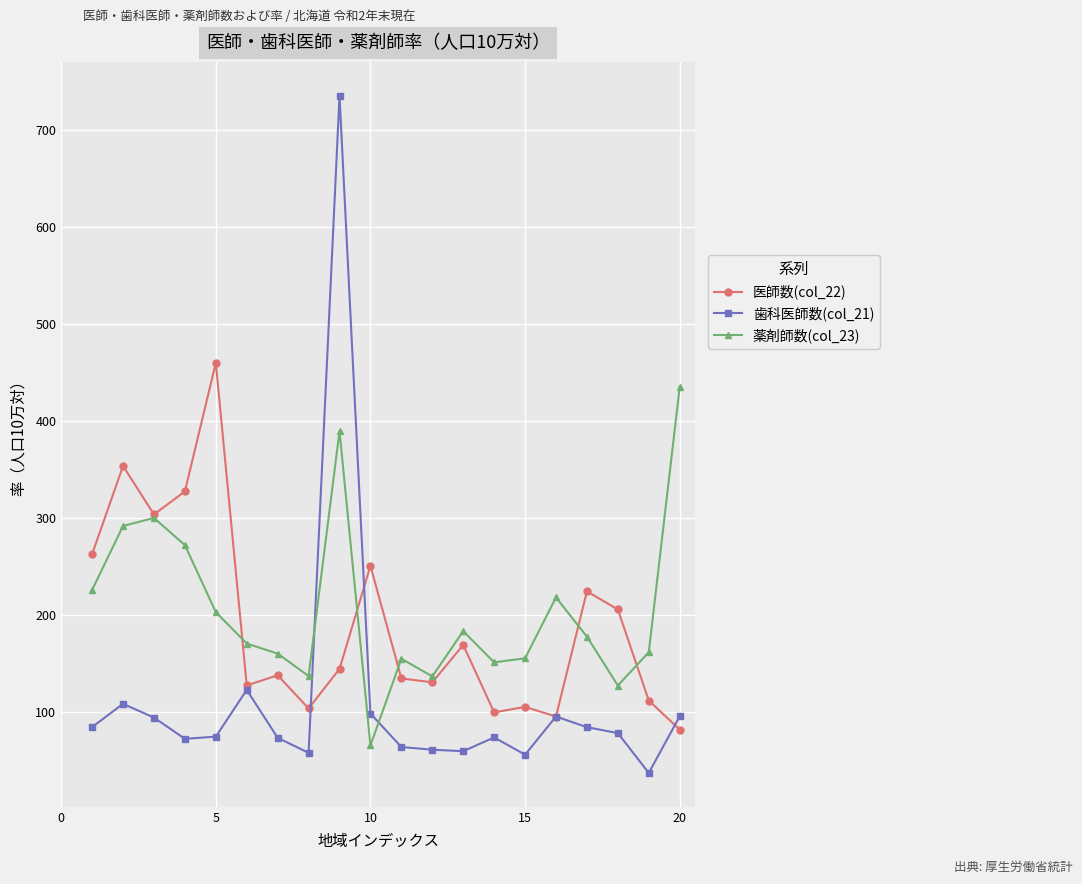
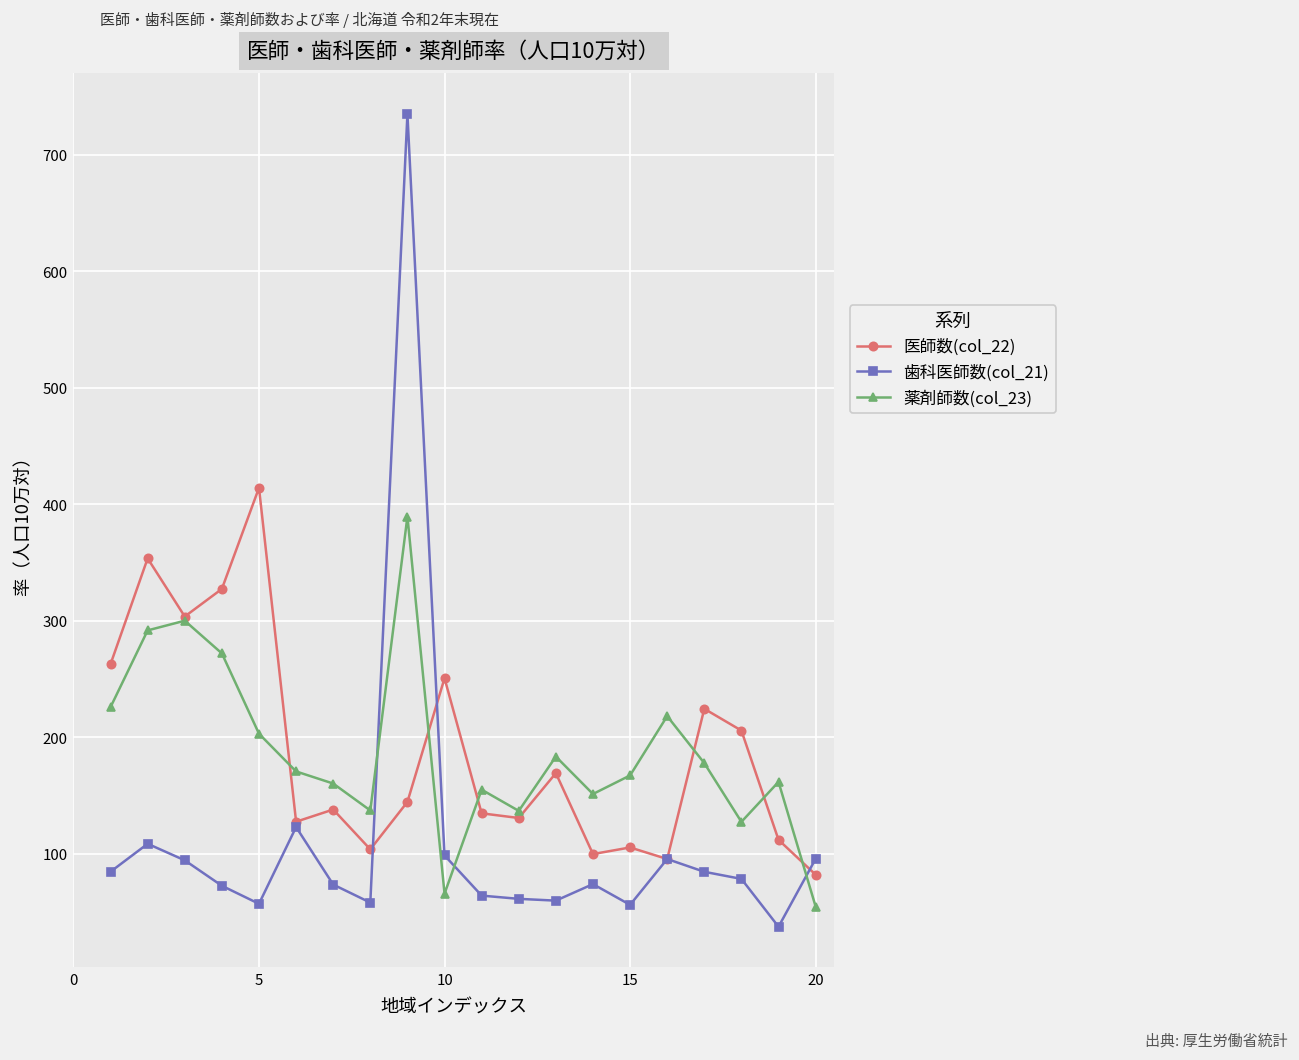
医師数(col_22), 5: 460 -> 410
歯科医師数(col_21), 5: 70 -> 60
薬剤師数(col_23), 15: 160 -> 170
薬剤師数(col_23), 20: 430 -> 50
